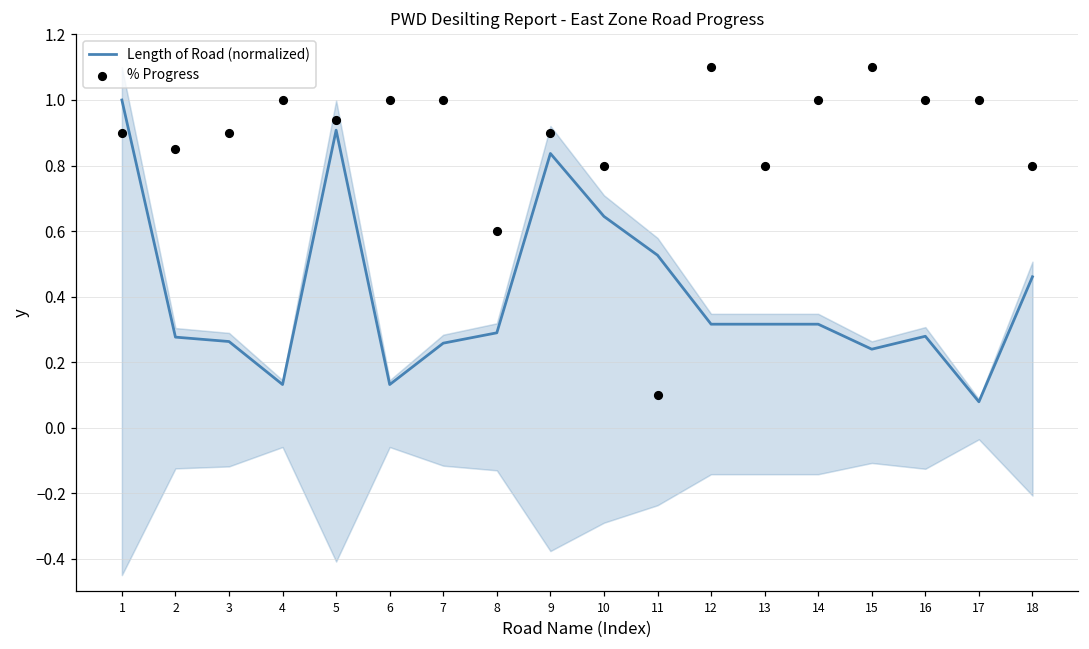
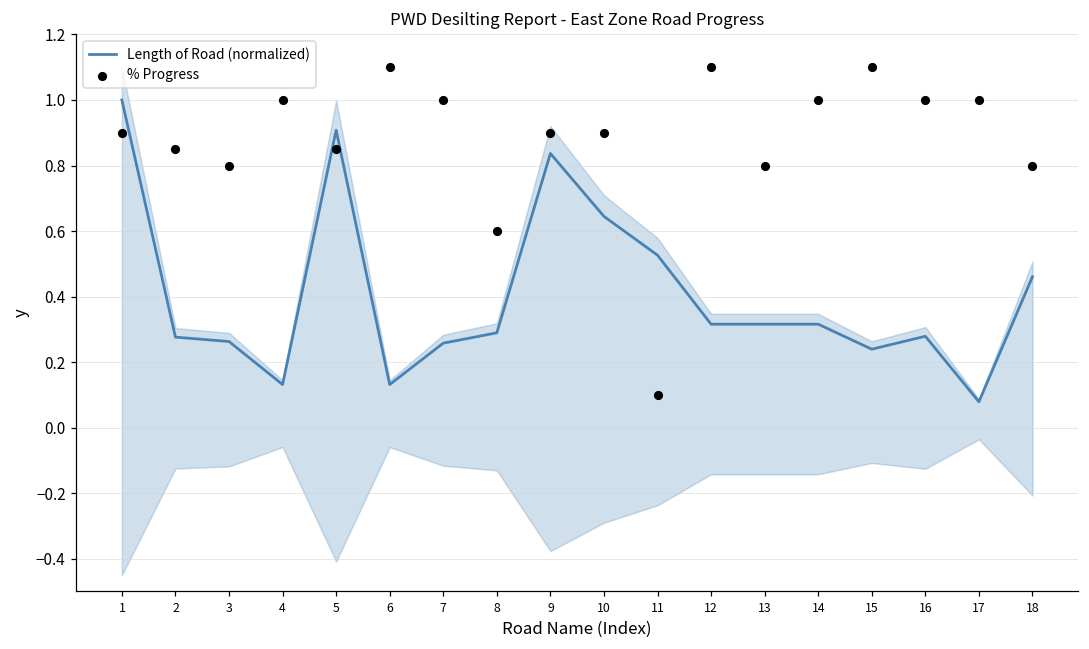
% Progress, 3: 0.9 -> 0.8
% Progress, 5: 0.94 -> 0.85
% Progress, 6: 1.0 -> 1.1
% Progress, 10: 0.8 -> 0.9
